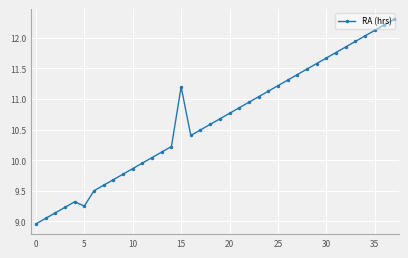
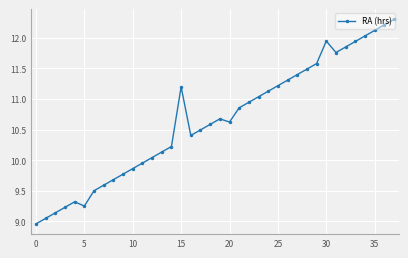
20: 10.8 -> 10.6
30: 11.7 -> 11.9
